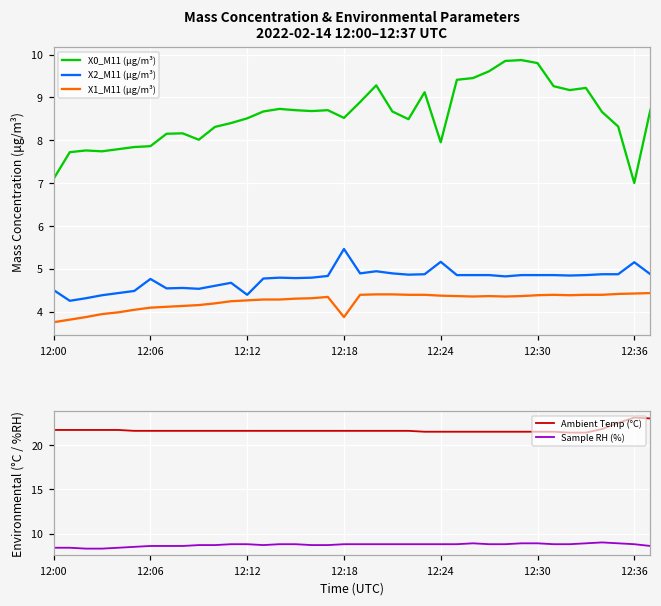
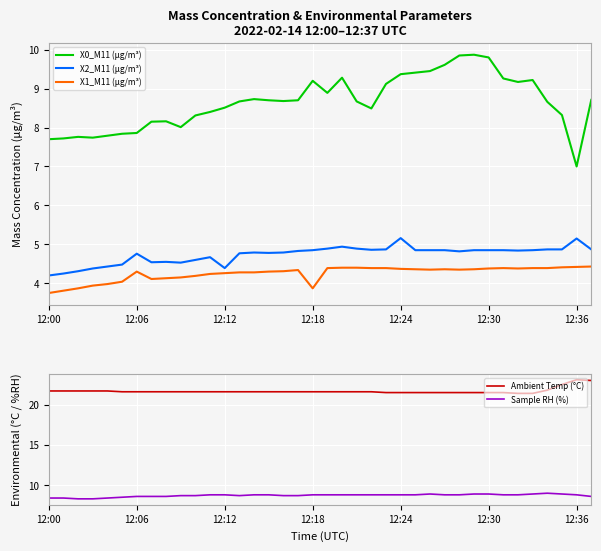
Mass Concentration & Environmental Parameters 2022-02-14 12:00–12:37 UTC, X0_M11 (μg/m³), 12:00: 7.1 -> 7.7
Mass Concentration & Environmental Parameters 2022-02-14 12:00–12:37 UTC, X2_M11 (μg/m³), 12:00: 4.5 -> 4.2
Mass Concentration & Environmental Parameters 2022-02-14 12:00–12:37 UTC, X1_M11 (μg/m³), 12:06: 4.1 -> 4.3
Mass Concentration & Environmental Parameters 2022-02-14 12:00–12:37 UTC, X0_M11 (μg/m³), 12:18: 8.5 -> 9.2
Mass Concentration & Environmental Parameters 2022-02-14 12:00–12:37 UTC, X2_M11 (μg/m³), 12:18: 5.5 -> 4.9
Mass Concentration & Environmental Parameters 2022-02-14 12:00–12:37 UTC, X0_M11 (μg/m³), 12:24: 8.0 -> 9.4
